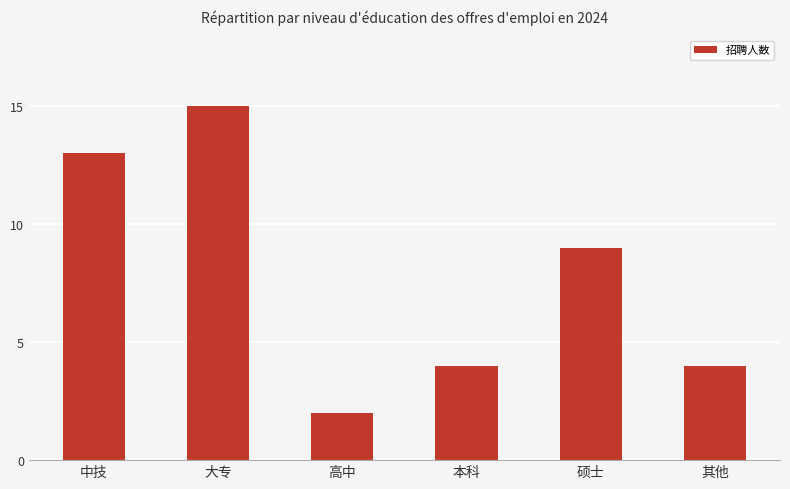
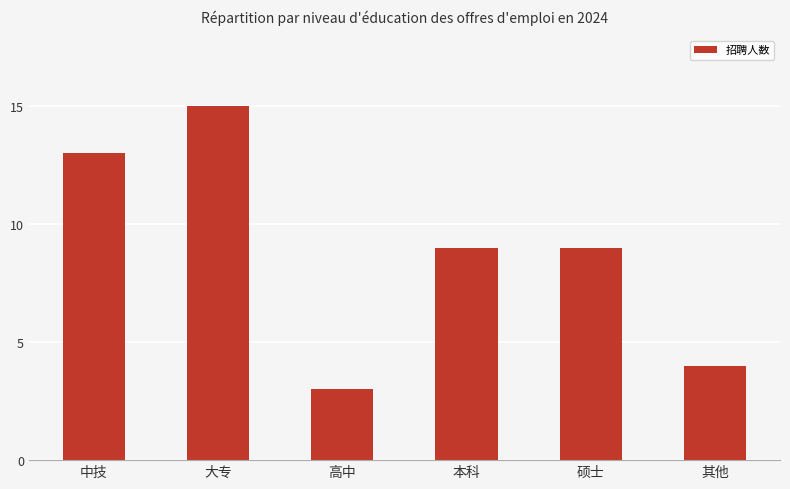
高中: 2 -> 3
本科: 4 -> 9
